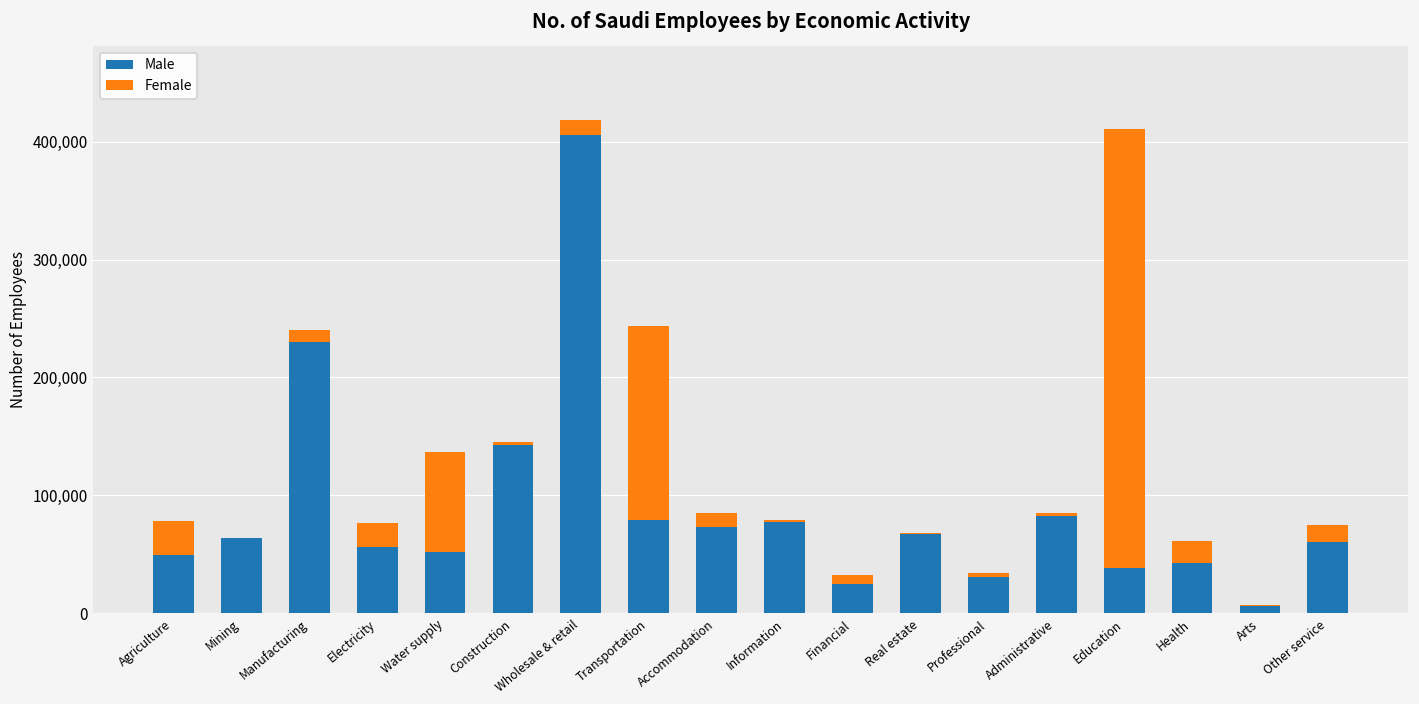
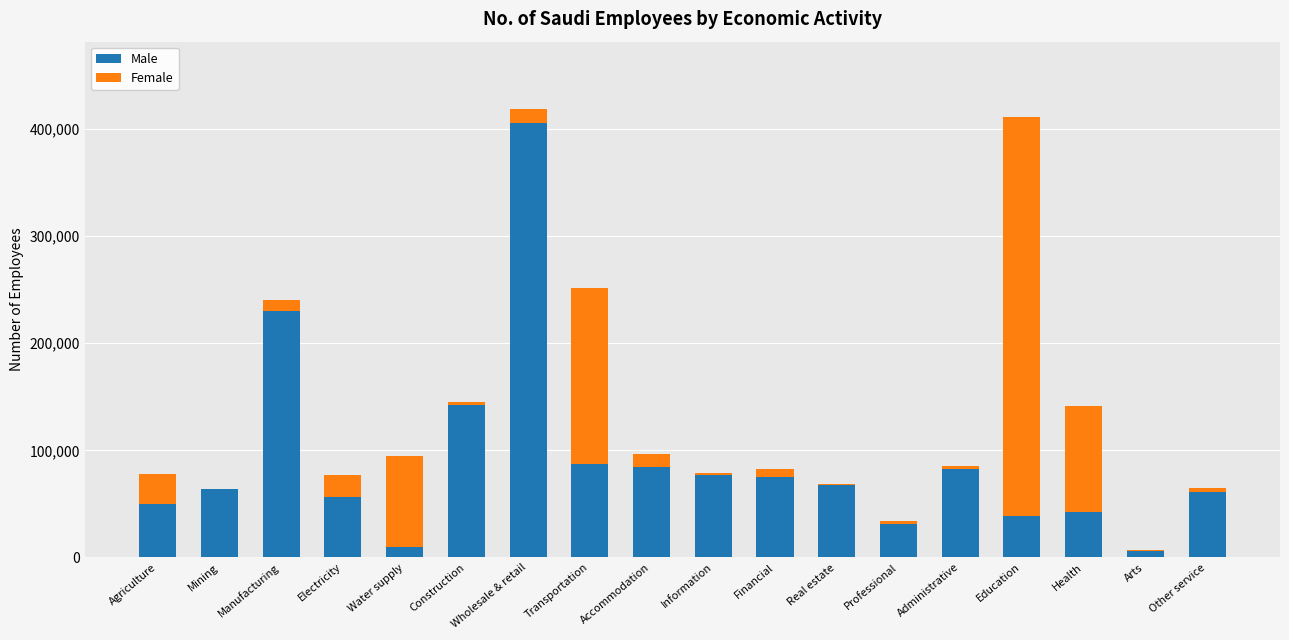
Male, Water supply: 52,000 -> 10,000
Male, Transportation: 79,000 -> 87,000
Male, Accommodation: 73,000 -> 84,000
Male, Financial: 25,000 -> 75,000
Female, Health: 19,000 -> 99,000
Female, Other service: 14,000 -> 4,000
